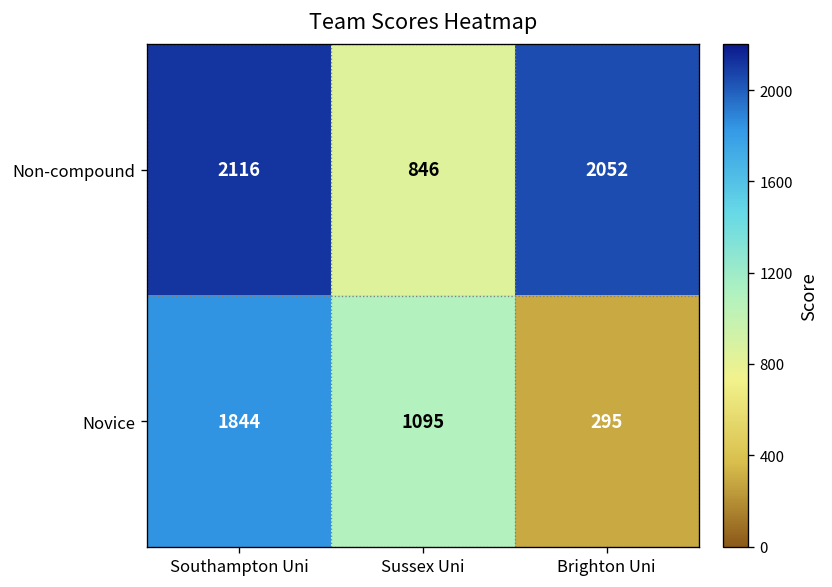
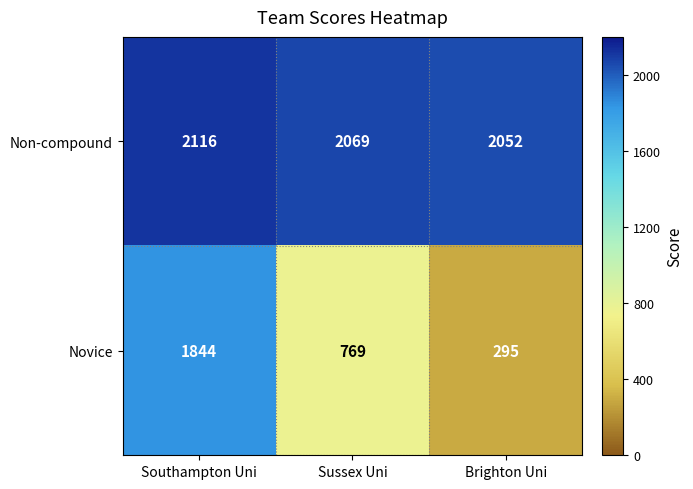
Non-compound, Sussex Uni: 846 -> 2069
Novice, Sussex Uni: 1095 -> 769
